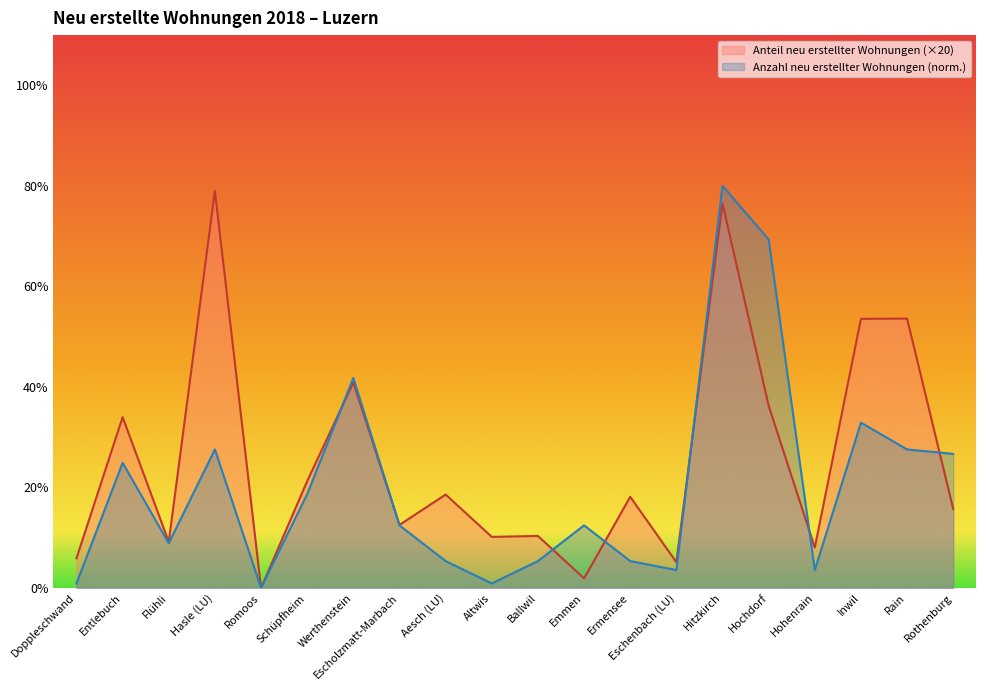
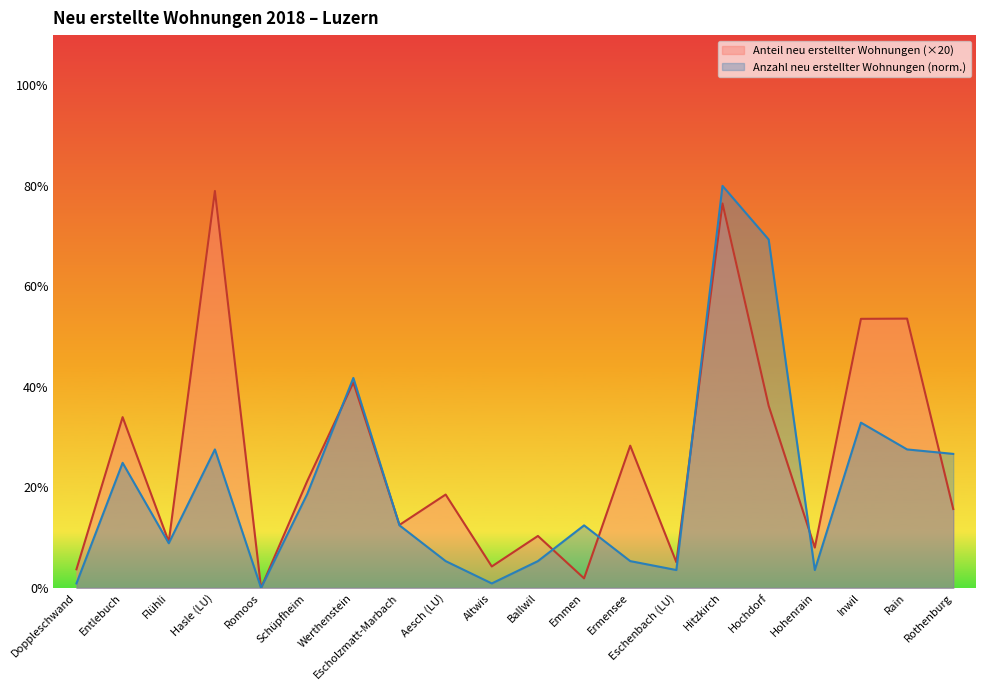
Anteil neu erstellter Wohnungen (×20), Doppleschwand: 6% -> 4%
Anteil neu erstellter Wohnungen (×20), Altwis: 10% -> 4%
Anteil neu erstellter Wohnungen (×20), Ermensee: 18% -> 28%
